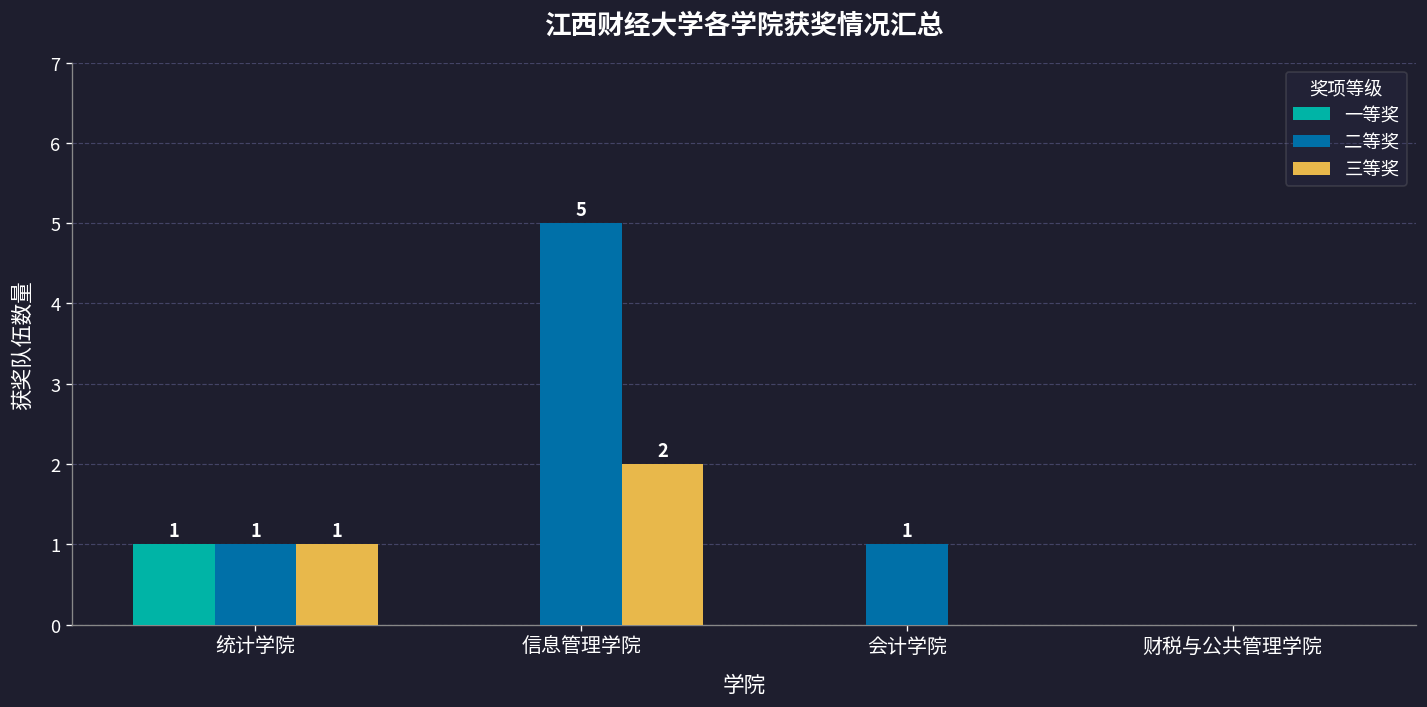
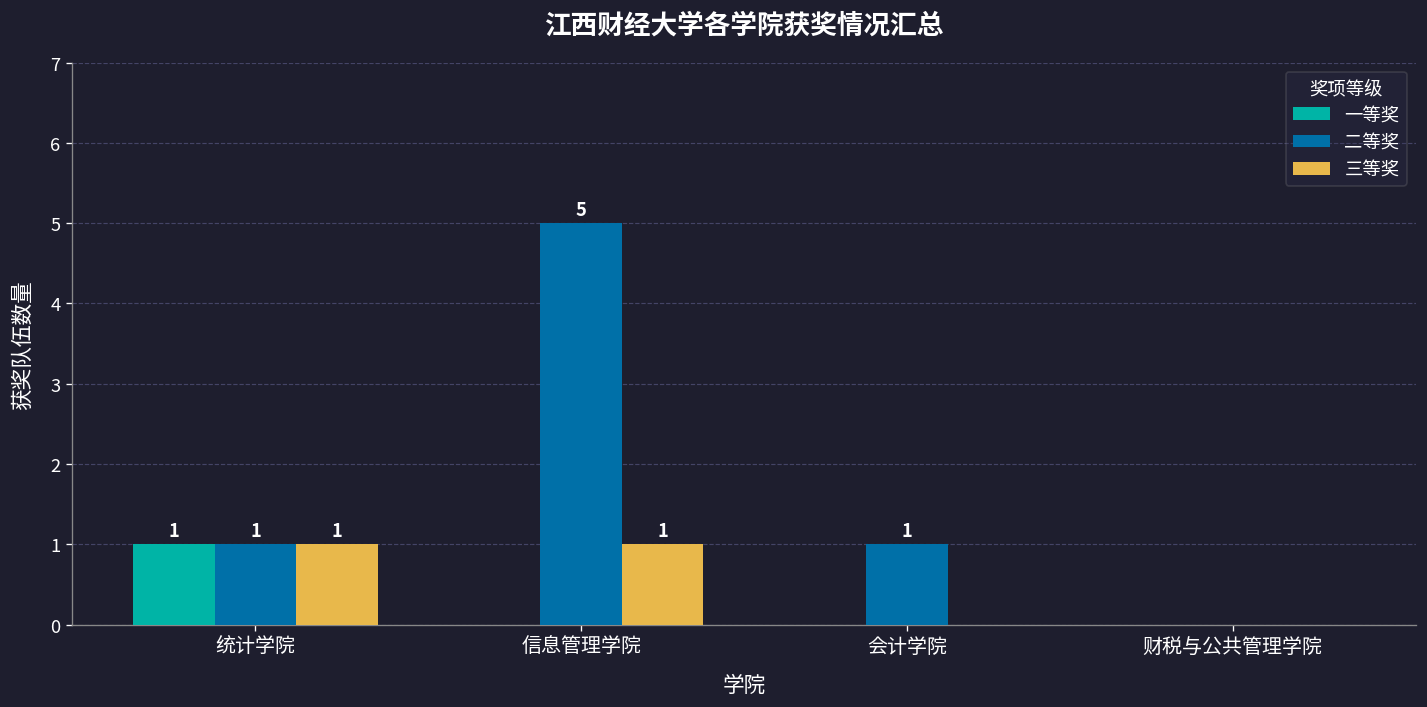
三等奖, 信息管理学院: 2 -> 1
